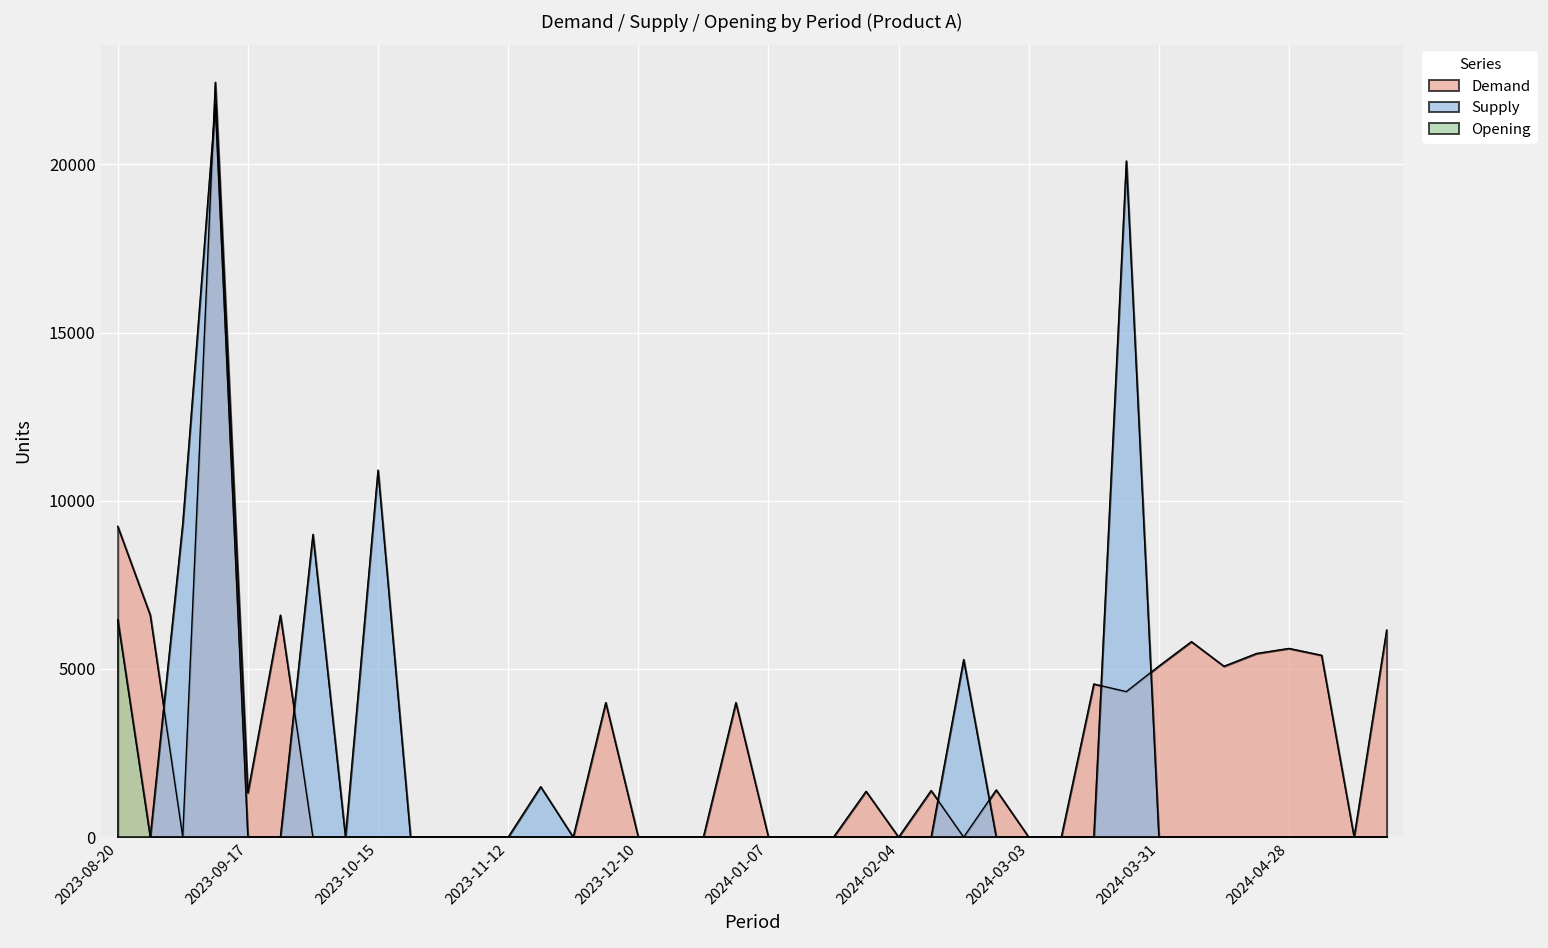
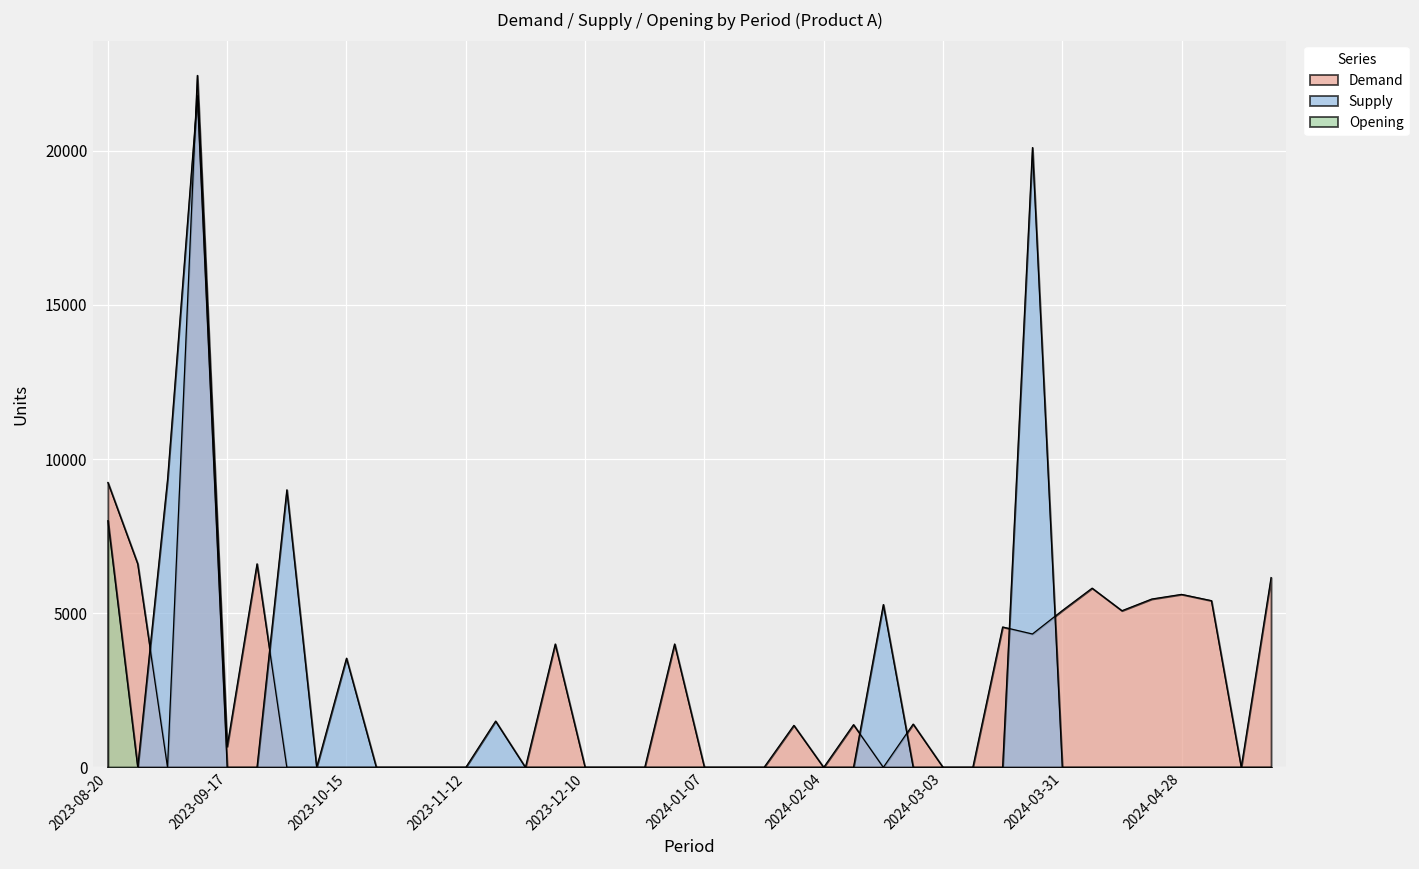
Opening, 2023-08-20: 6500 -> 8000
Demand, 2023-09-17: 1300 -> 700
Supply, 2023-10-15: 10900 -> 3500
